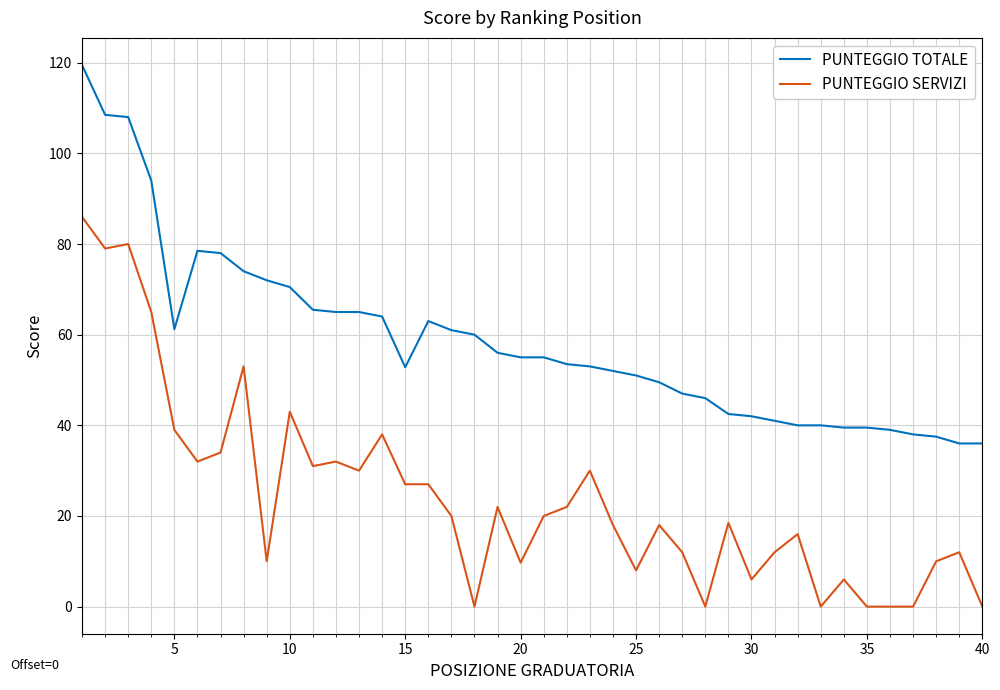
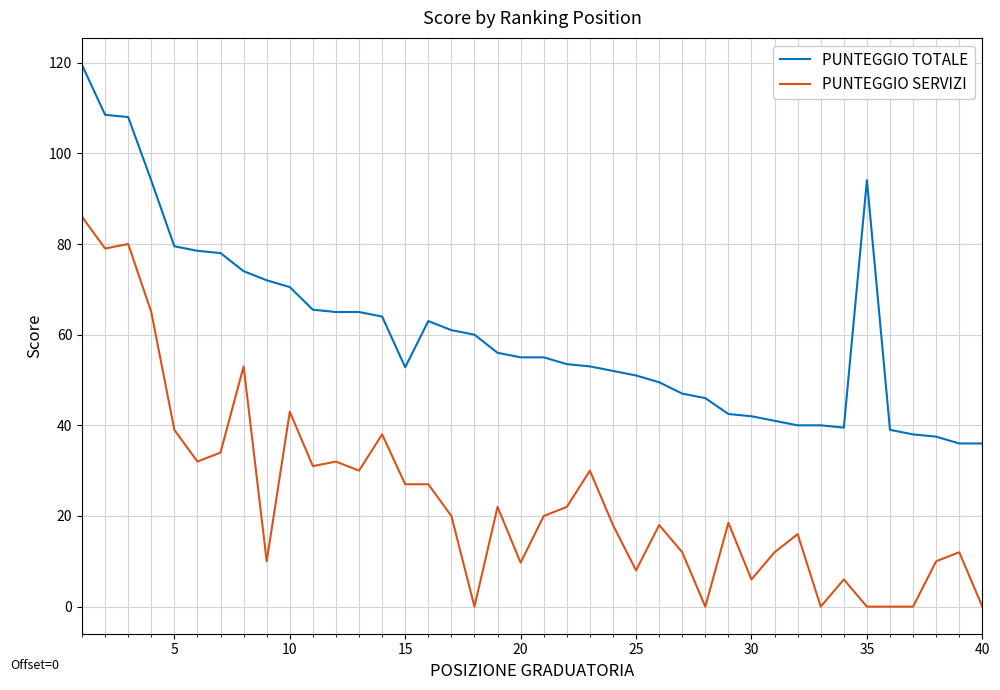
PUNTEGGIO TOTALE, 5: 61 -> 80
PUNTEGGIO TOTALE, 35: 40 -> 94
